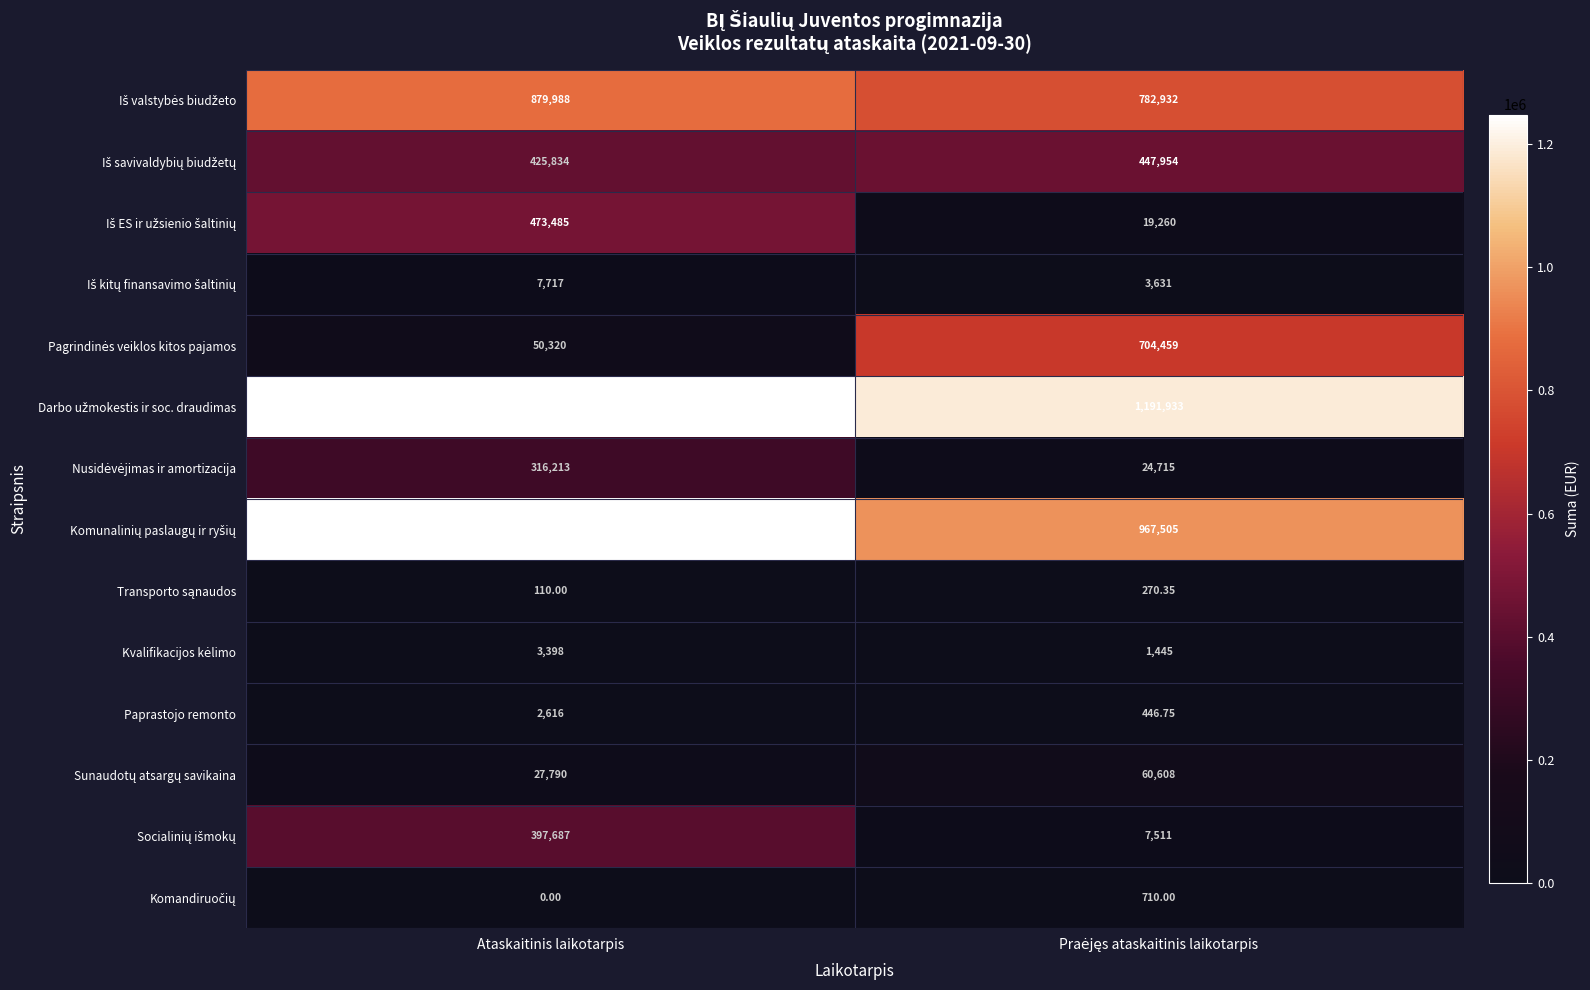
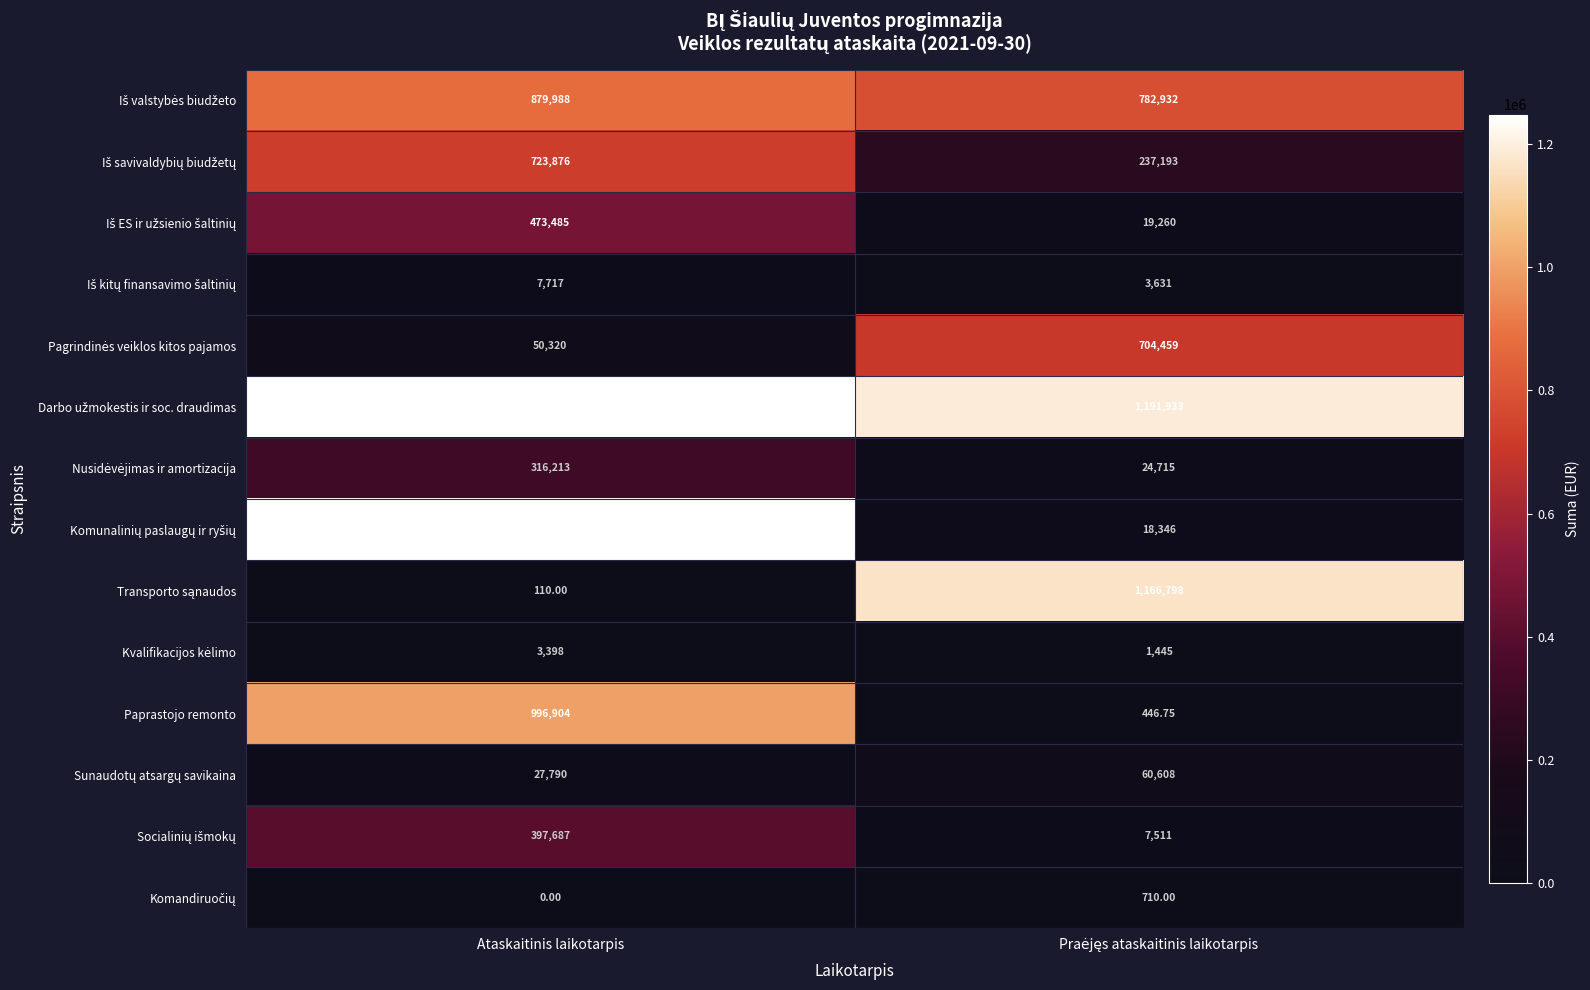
Iš savivaldybių biudžetų, Ataskaitinis laikotarpis: 425,834 -> 723,876
Iš savivaldybių biudžetų, Praėjęs ataskaitinis laikotarpis: 447,954 -> 237,193
Komunalinių paslaugų ir ryšių, Praėjęs ataskaitinis laikotarpis: 967,505 -> 18,346
Transporto sąnaudos, Praėjęs ataskaitinis laikotarpis: 270.35 -> 1,166,798
Paprastojo remonto, Ataskaitinis laikotarpis: 2,616 -> 996,904
